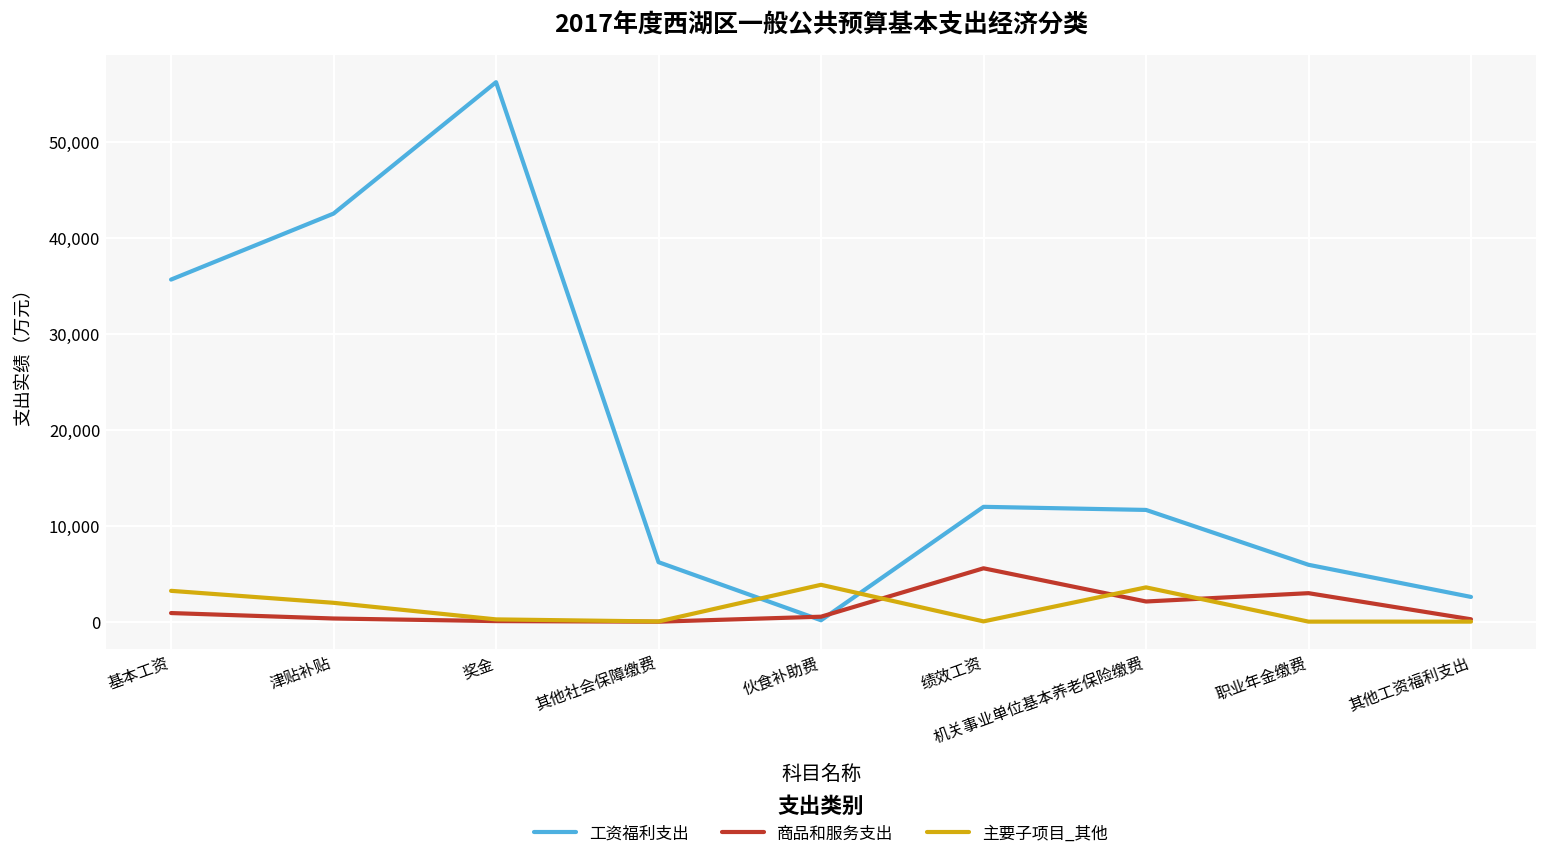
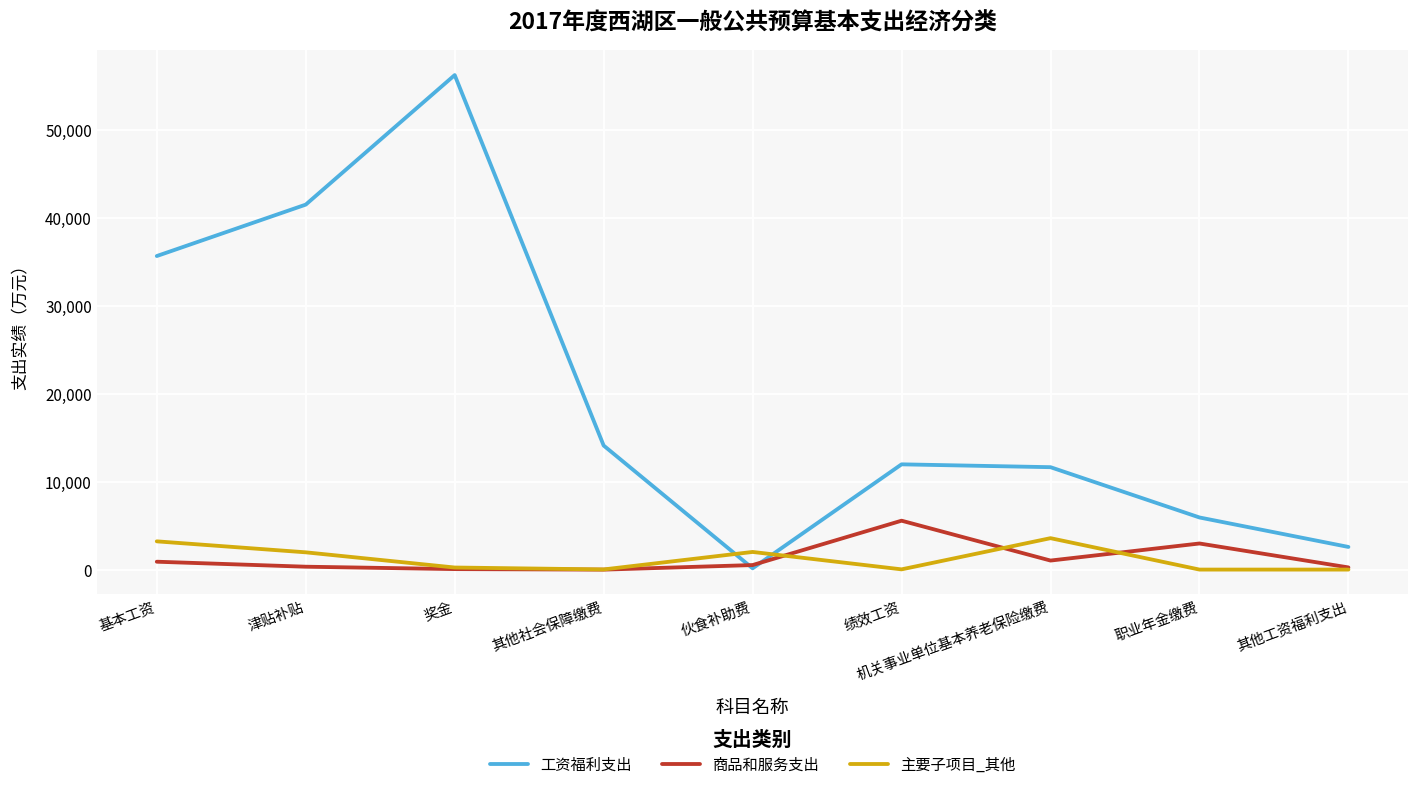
工资福利支出, 津贴补贴: 43,000 -> 42,000
工资福利支出, 其他社会保障缴费: 6,000 -> 14,000
主要子项目_其他, 伙食补助费: 4,000 -> 2,000
商品和服务支出, 机关事业单位基本养老保险缴费: 2,000 -> 1,000
